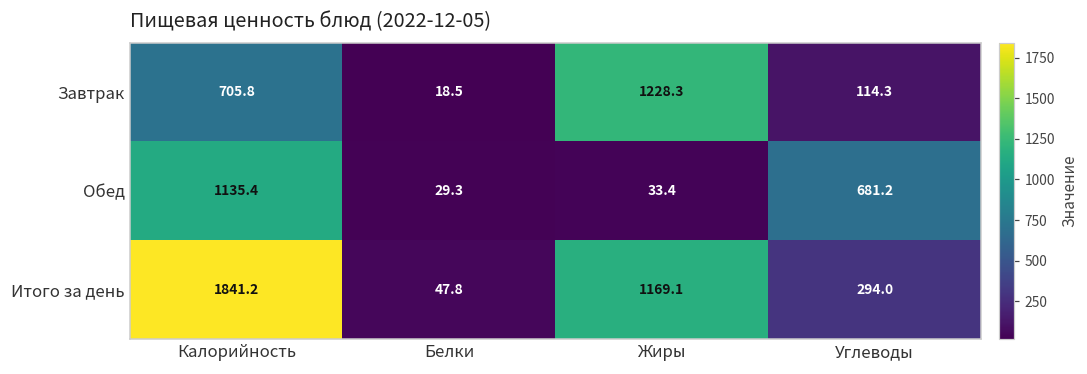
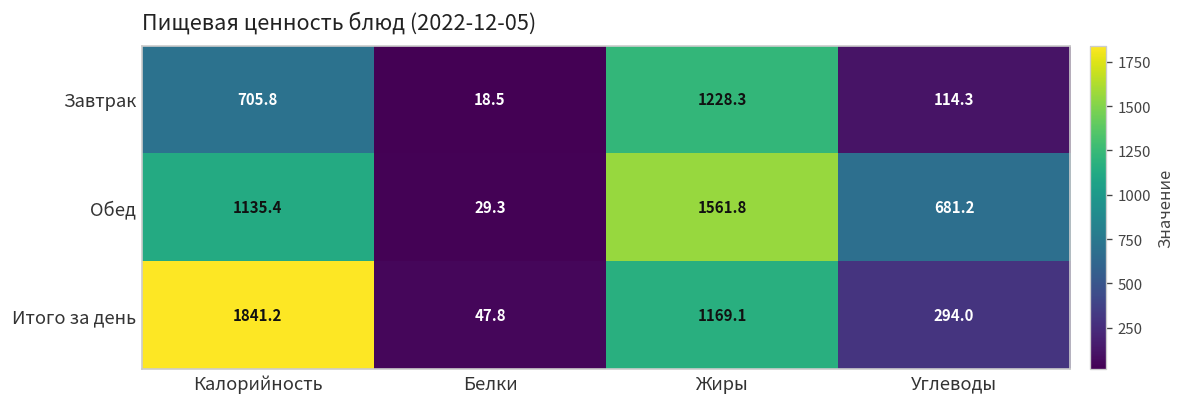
Обед, Жиры: 33.4 -> 1561.8
